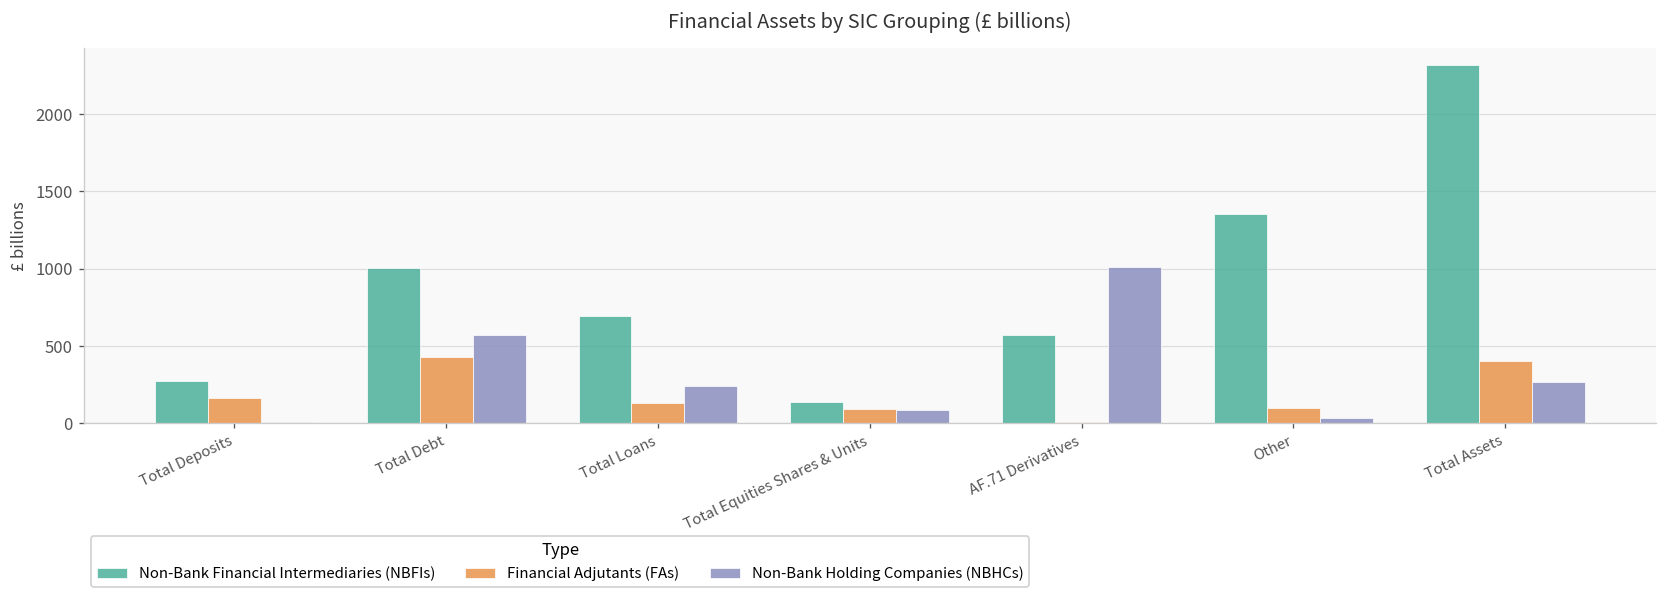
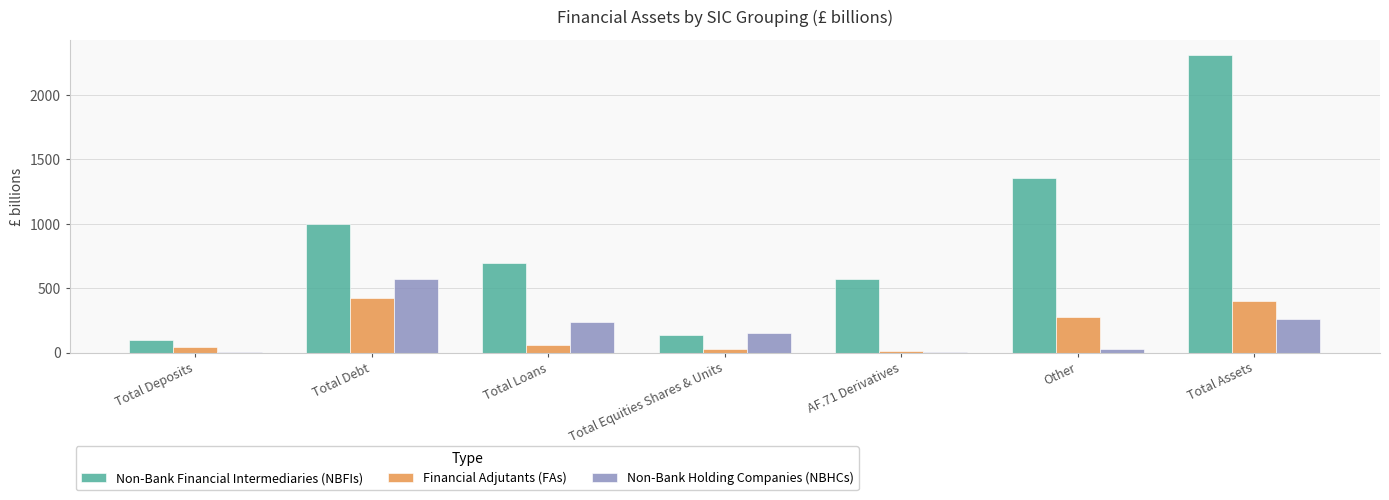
Non-Bank Financial Intermediaries (NBFIs), Total Deposits: 270 -> 100
Financial Adjutants (FAs), Total Deposits: 160 -> 40
Financial Adjutants (FAs), Total Loans: 130 -> 60
Financial Adjutants (FAs), Total Equities Shares & Units: 90 -> 30
Non-Bank Holding Companies (NBHCs), Total Equities Shares & Units: 90 -> 150
Non-Bank Holding Companies (NBHCs), AF.71 Derivatives: 1010 -> 0
Financial Adjutants (FAs), Other: 100 -> 270
